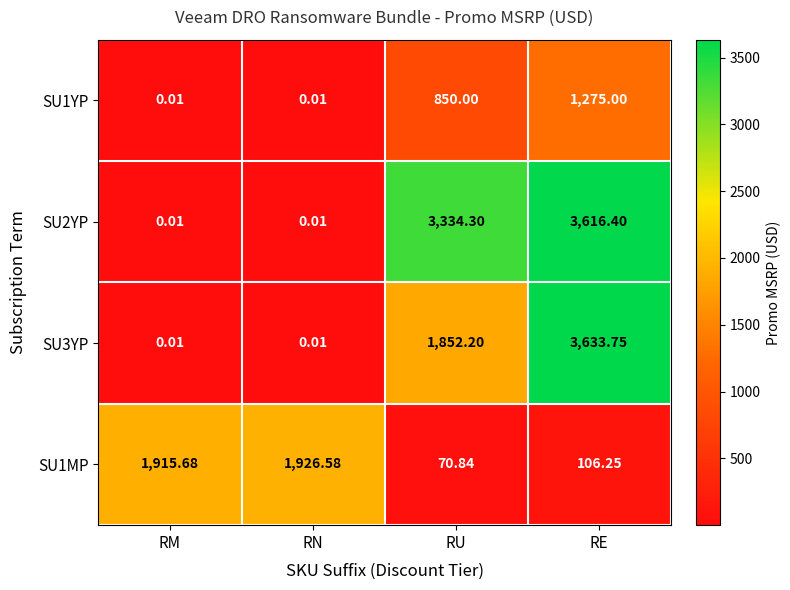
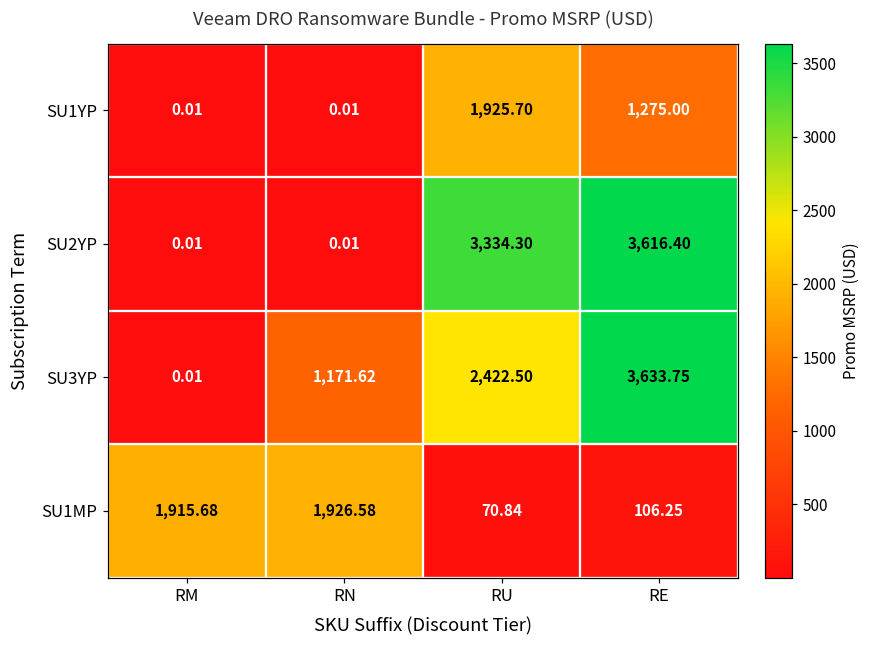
SU1YP, RU: 850.00 -> 1,925.70
SU3YP, RN: 0.01 -> 1,171.62
SU3YP, RU: 1,852.20 -> 2,422.50
